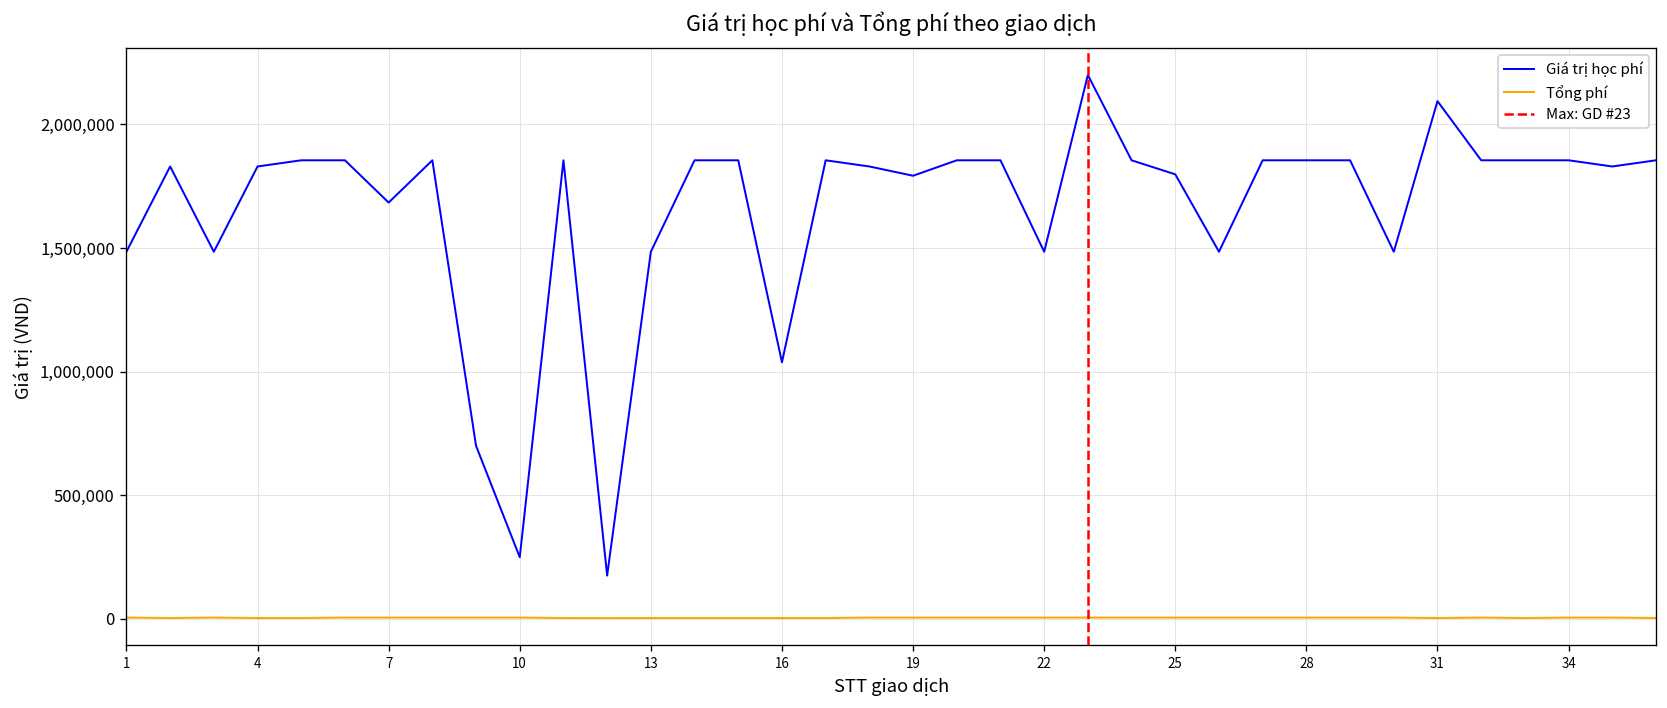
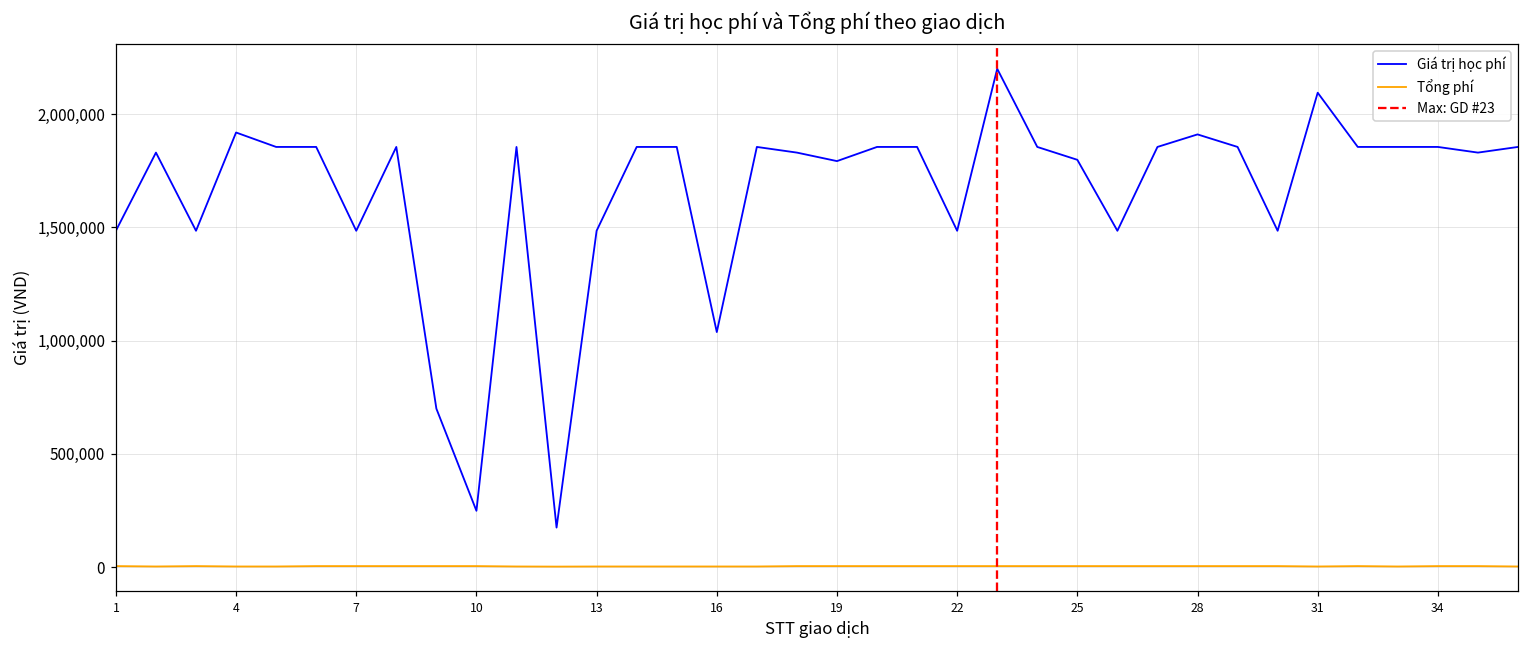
Giá trị học phí, 4: 1,830,000 -> 1,920,000
Giá trị học phí, 7: 1,680,000 -> 1,490,000
Giá trị học phí, 28: 1,860,000 -> 1,910,000
